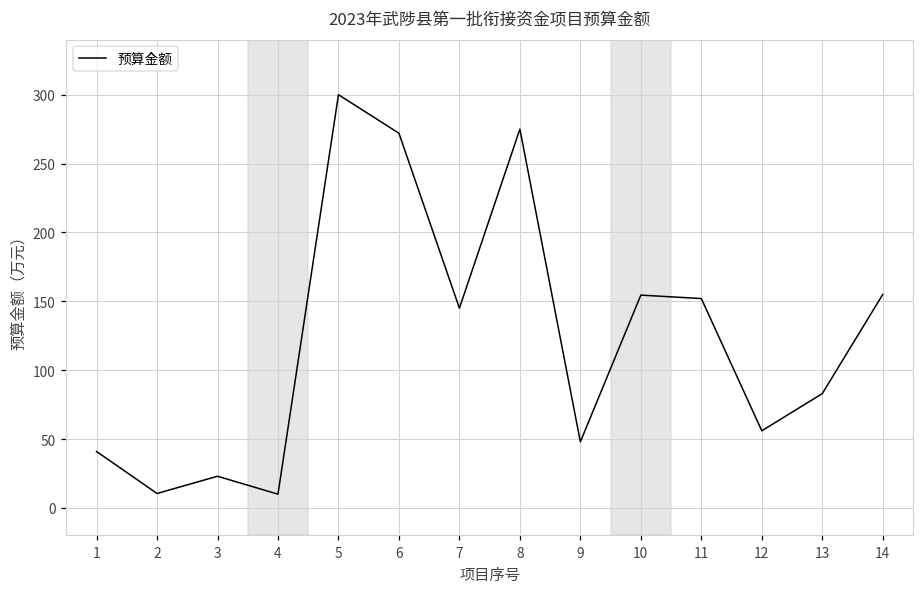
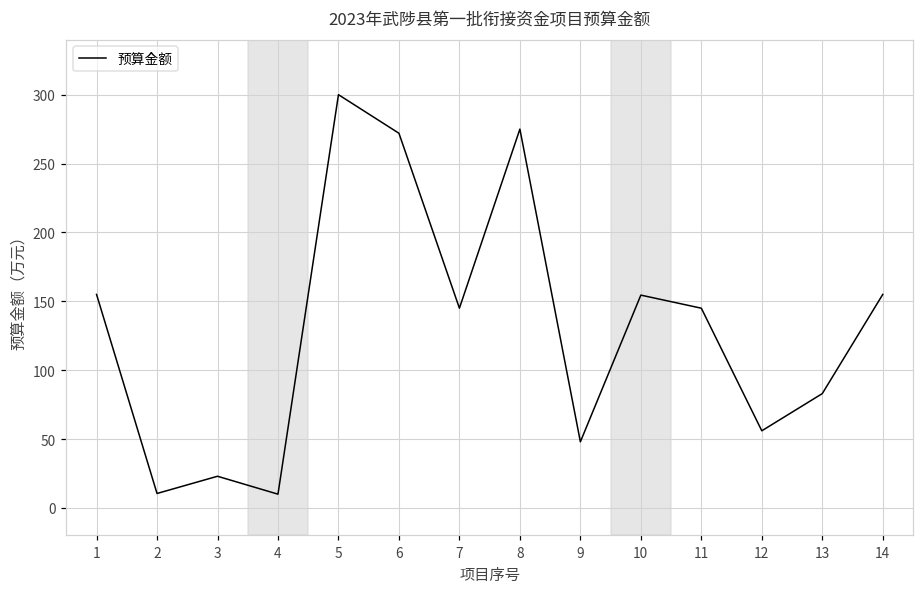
1: 41 -> 155
11: 152 -> 145
